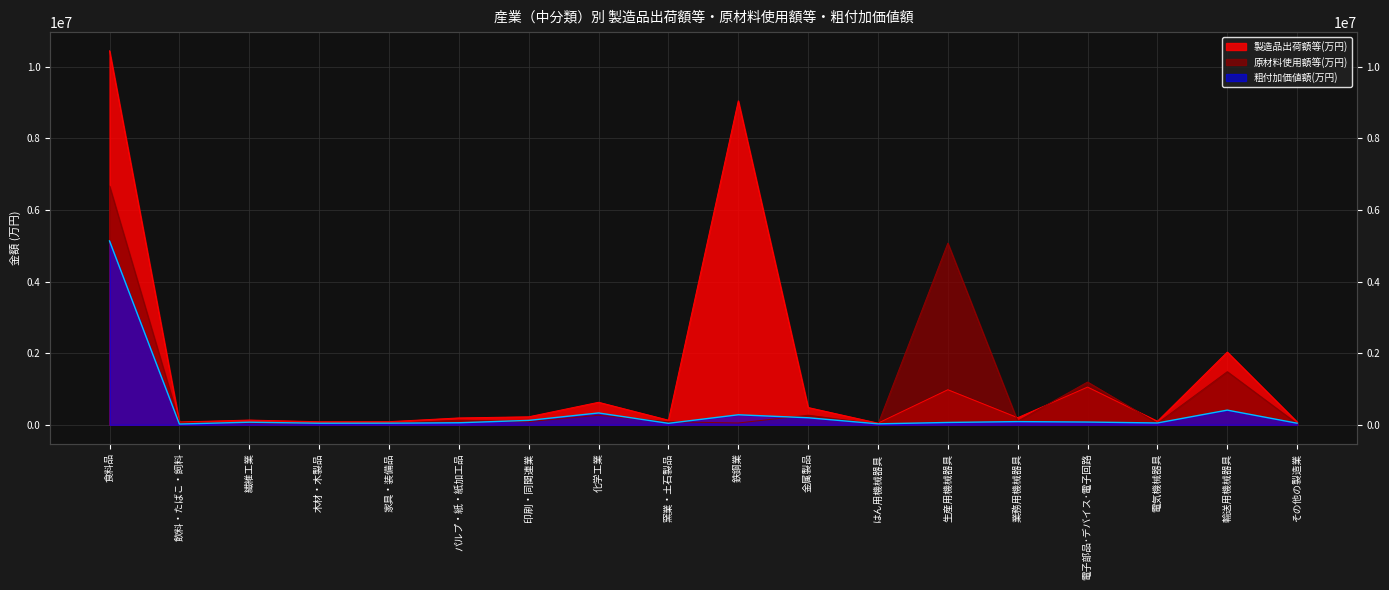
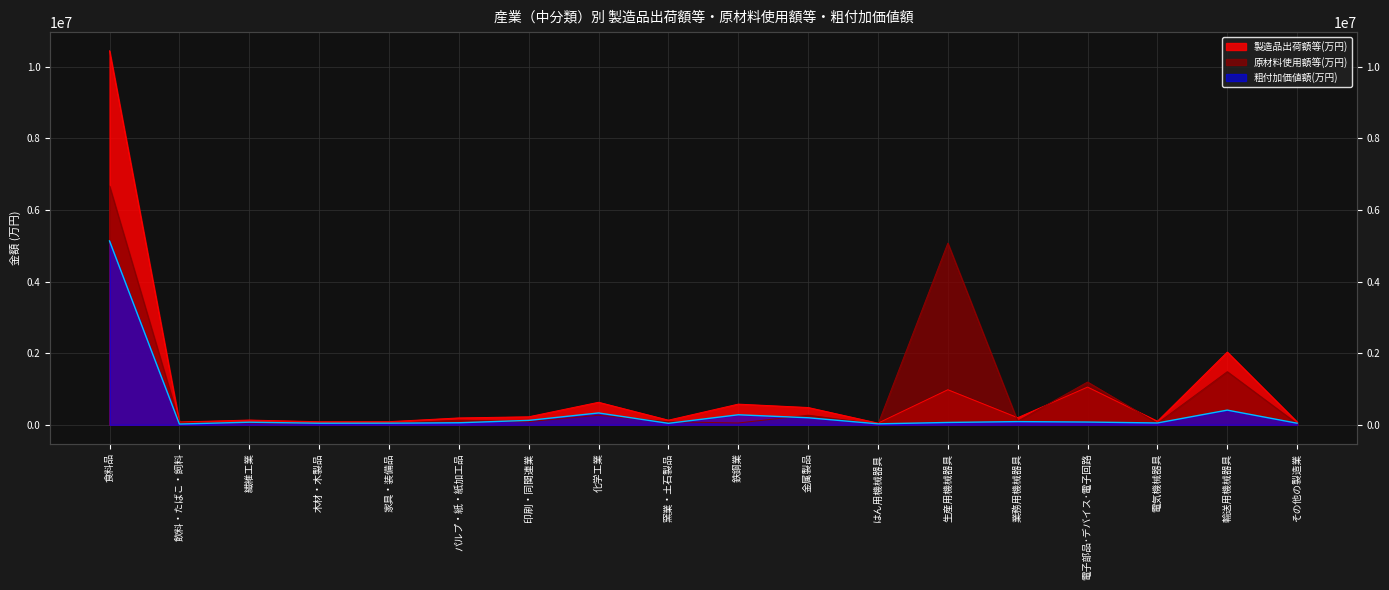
製造品出荷額等(万円), 鉄鋼業: 9000000 -> 600000
